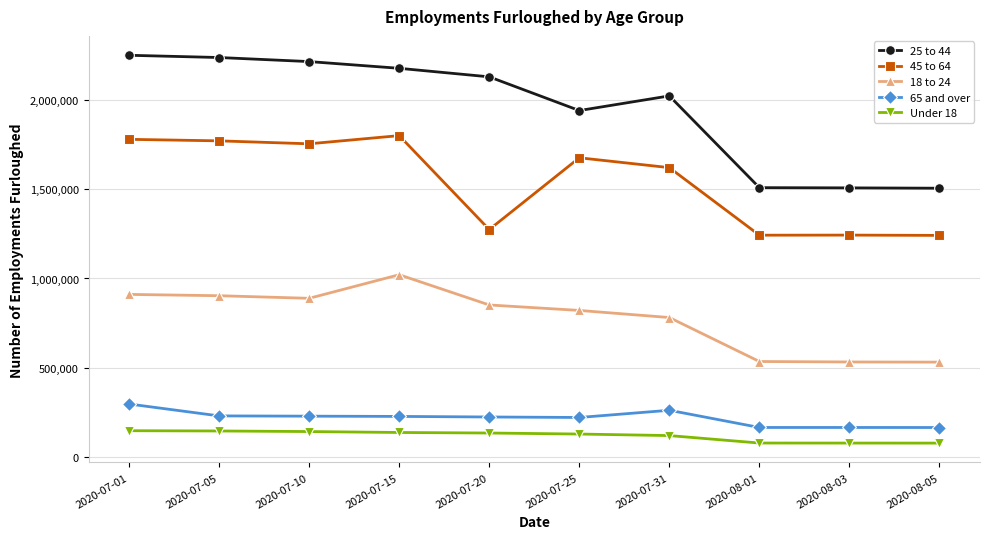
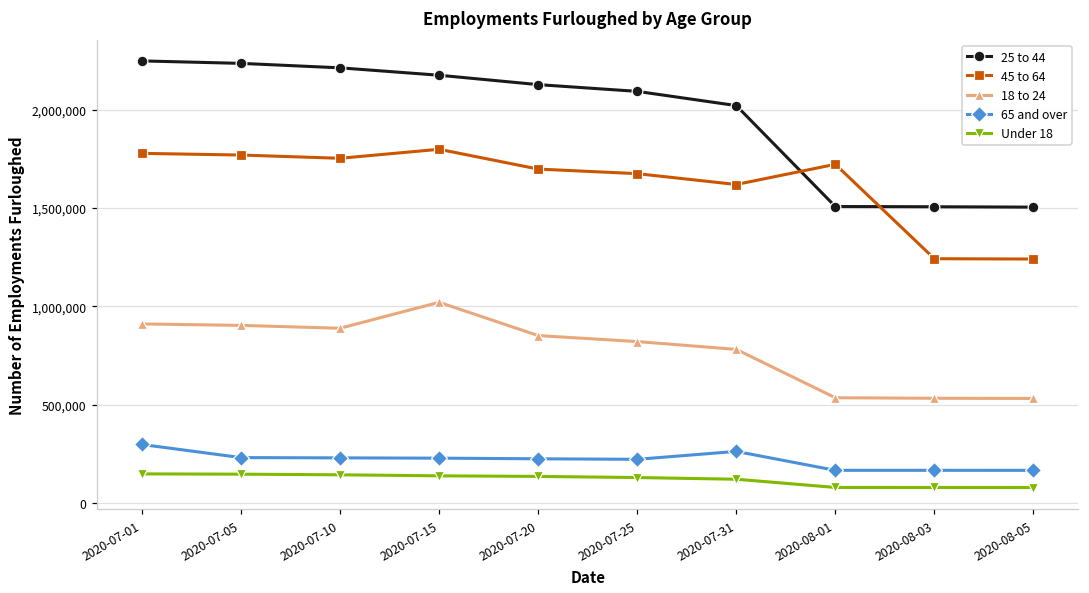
45 to 64, 2020-07-20: 1,270,000 -> 1,700,000
25 to 44, 2020-07-25: 1,940,000 -> 2,090,000
45 to 64, 2020-08-01: 1,240,000 -> 1,720,000
